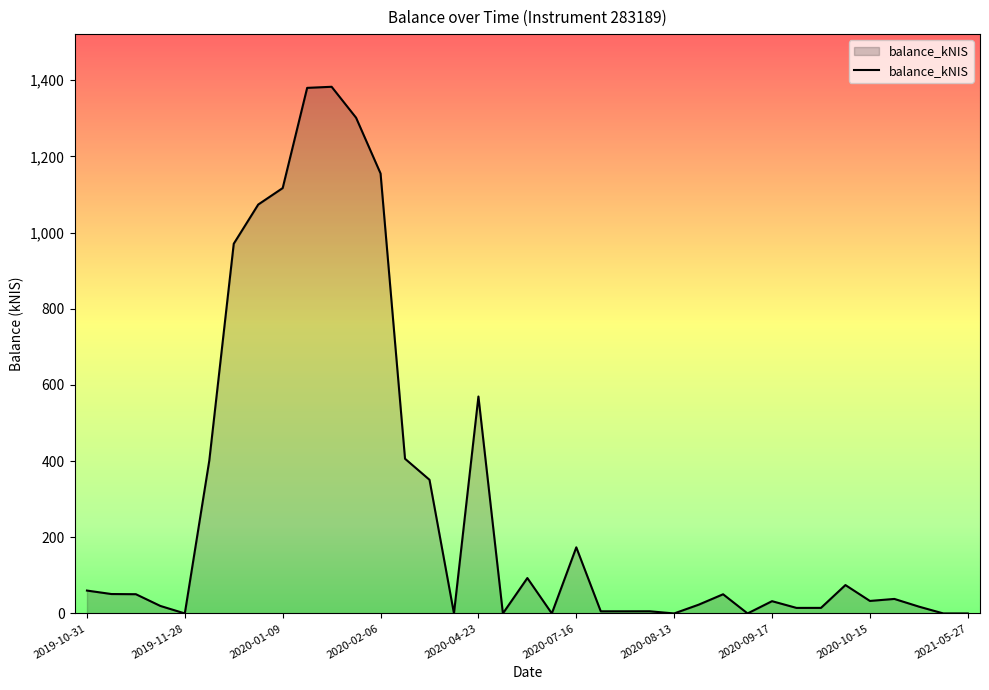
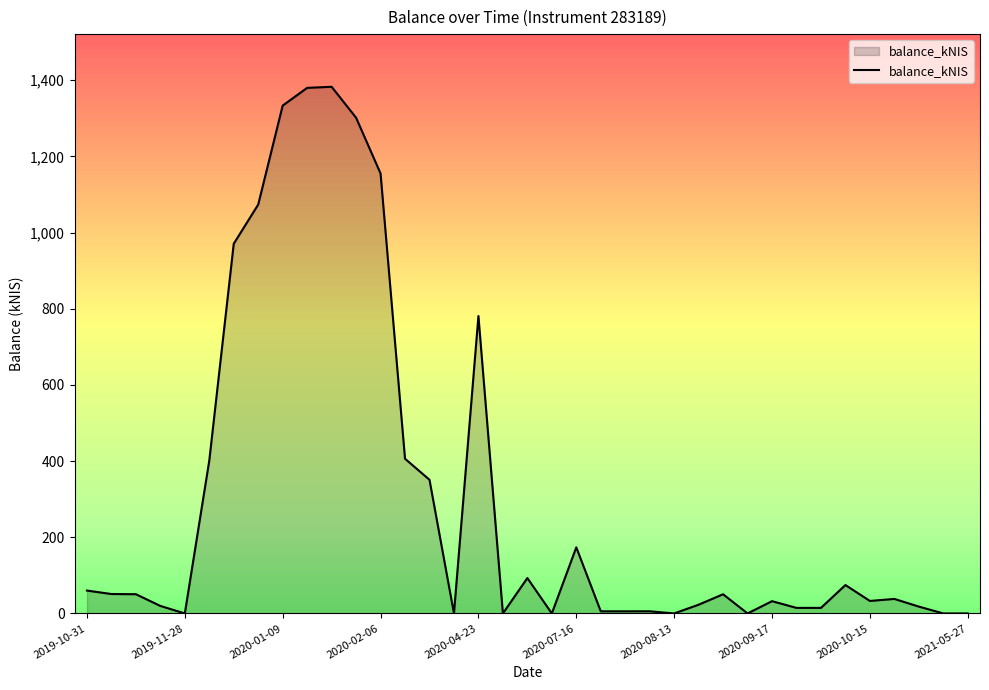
2020-01-09: 1,120 -> 1,330
2020-04-23: 570 -> 780
